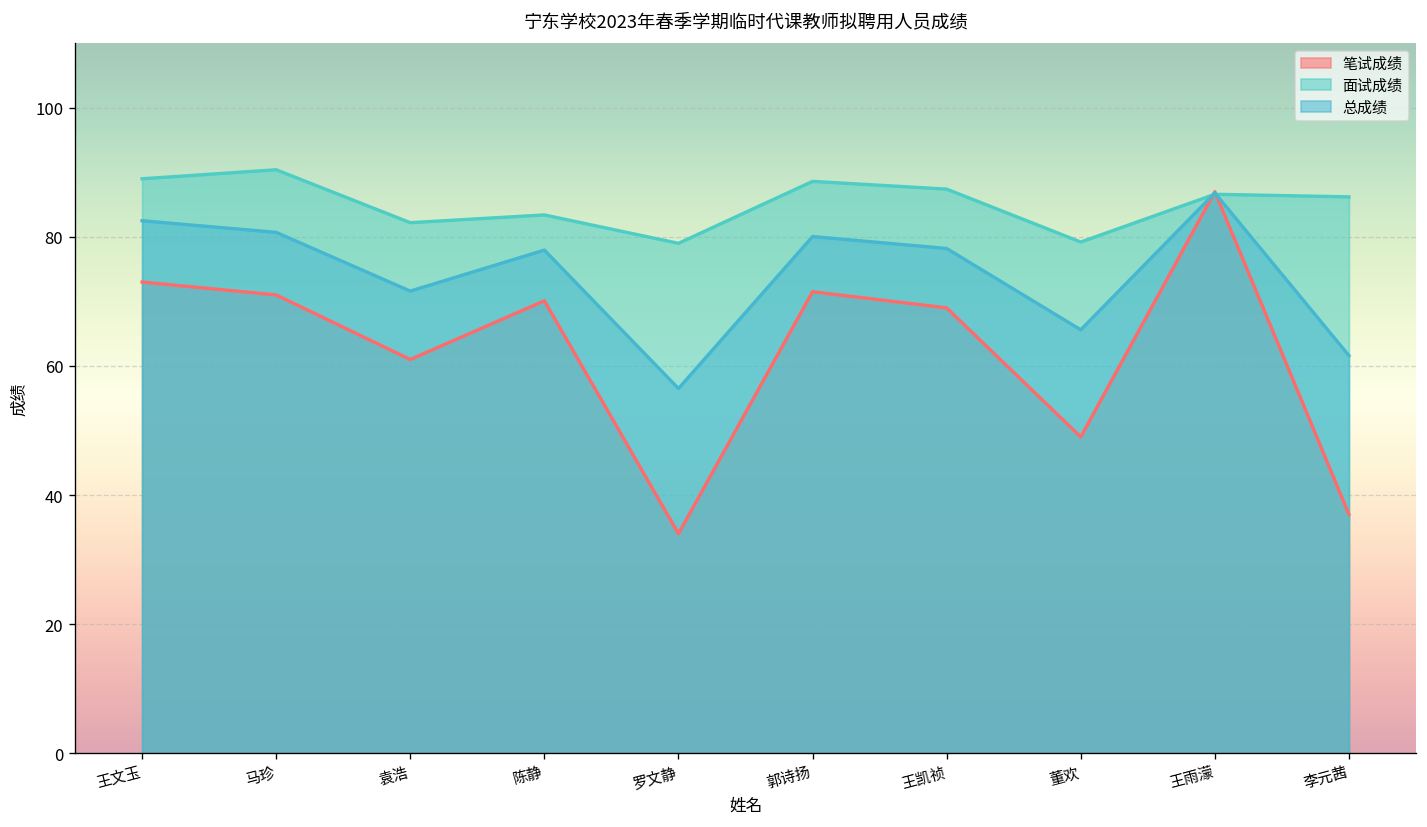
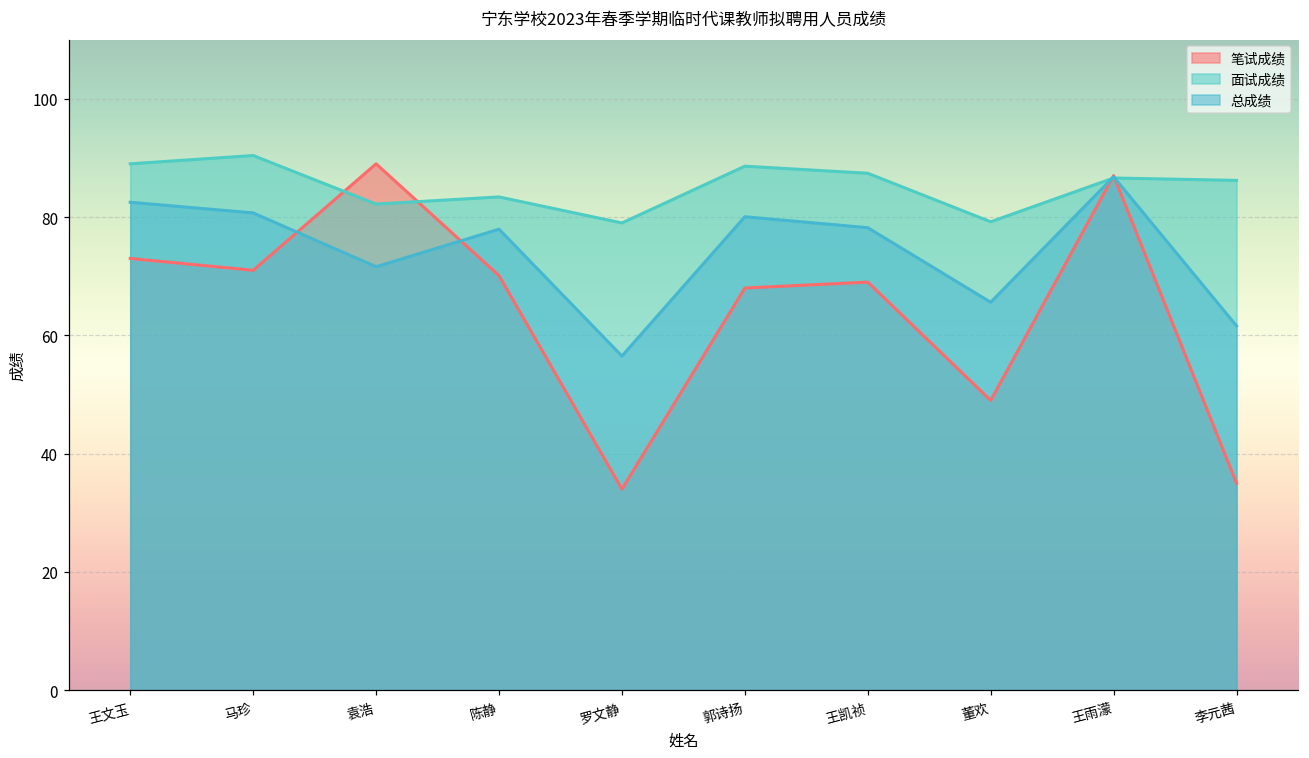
笔试成绩, 袁浩: 61 -> 89
笔试成绩, 郭诗扬: 72 -> 68
笔试成绩, 李元茜: 37 -> 35
